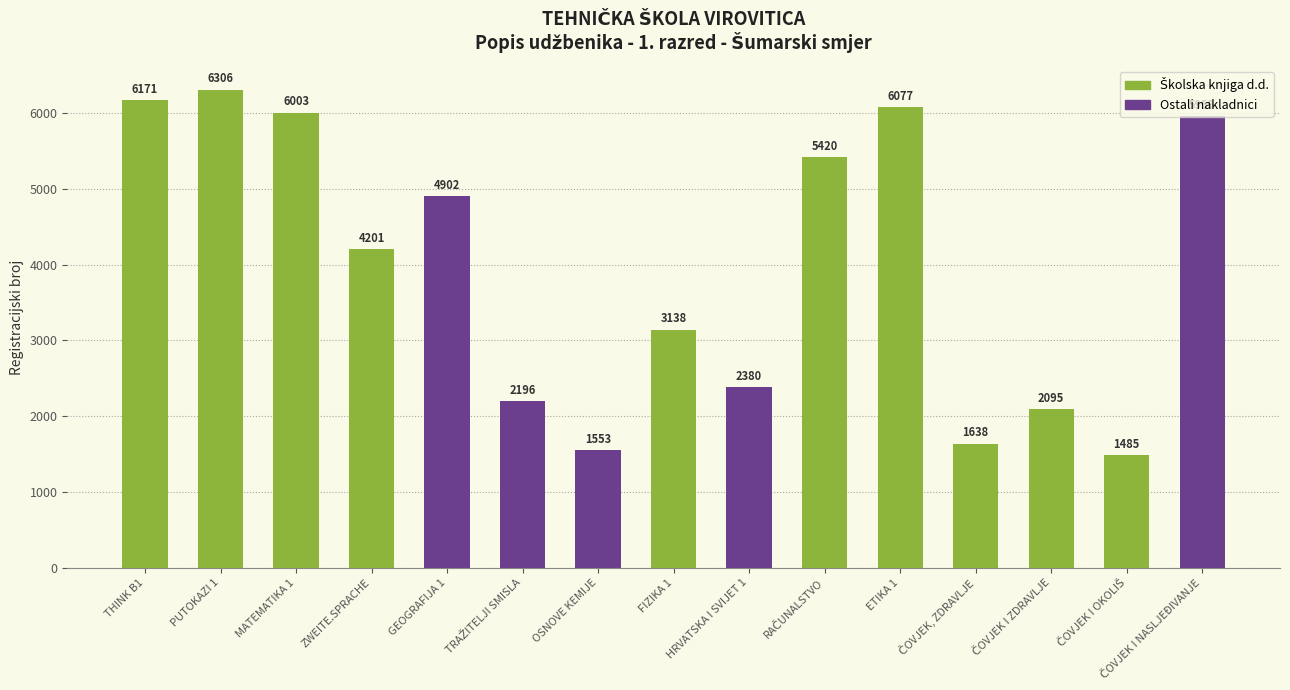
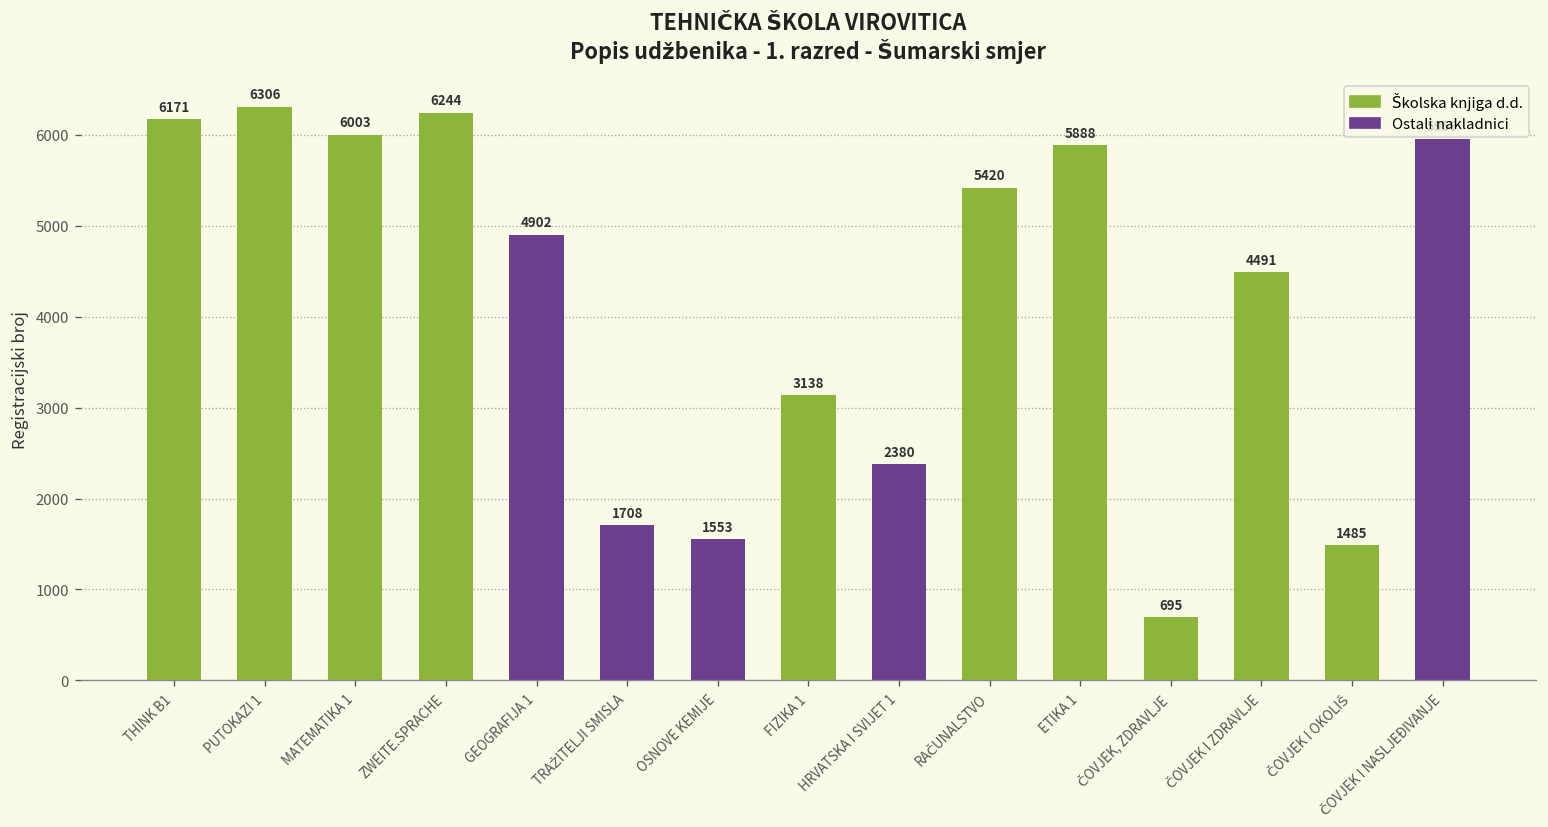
Školska knjiga d.d., ZWEITE.SPRACHE: 4201 -> 6244
Ostali nakladnici, TRAŽITELJI SMISLA: 2196 -> 1708
Školska knjiga d.d., ETIKA 1: 6077 -> 5888
Školska knjiga d.d., ČOVJEK, ZDRAVLJE: 1638 -> 695
Školska knjiga d.d., ČOVJEK I ZDRAVLJE: 2095 -> 4491
